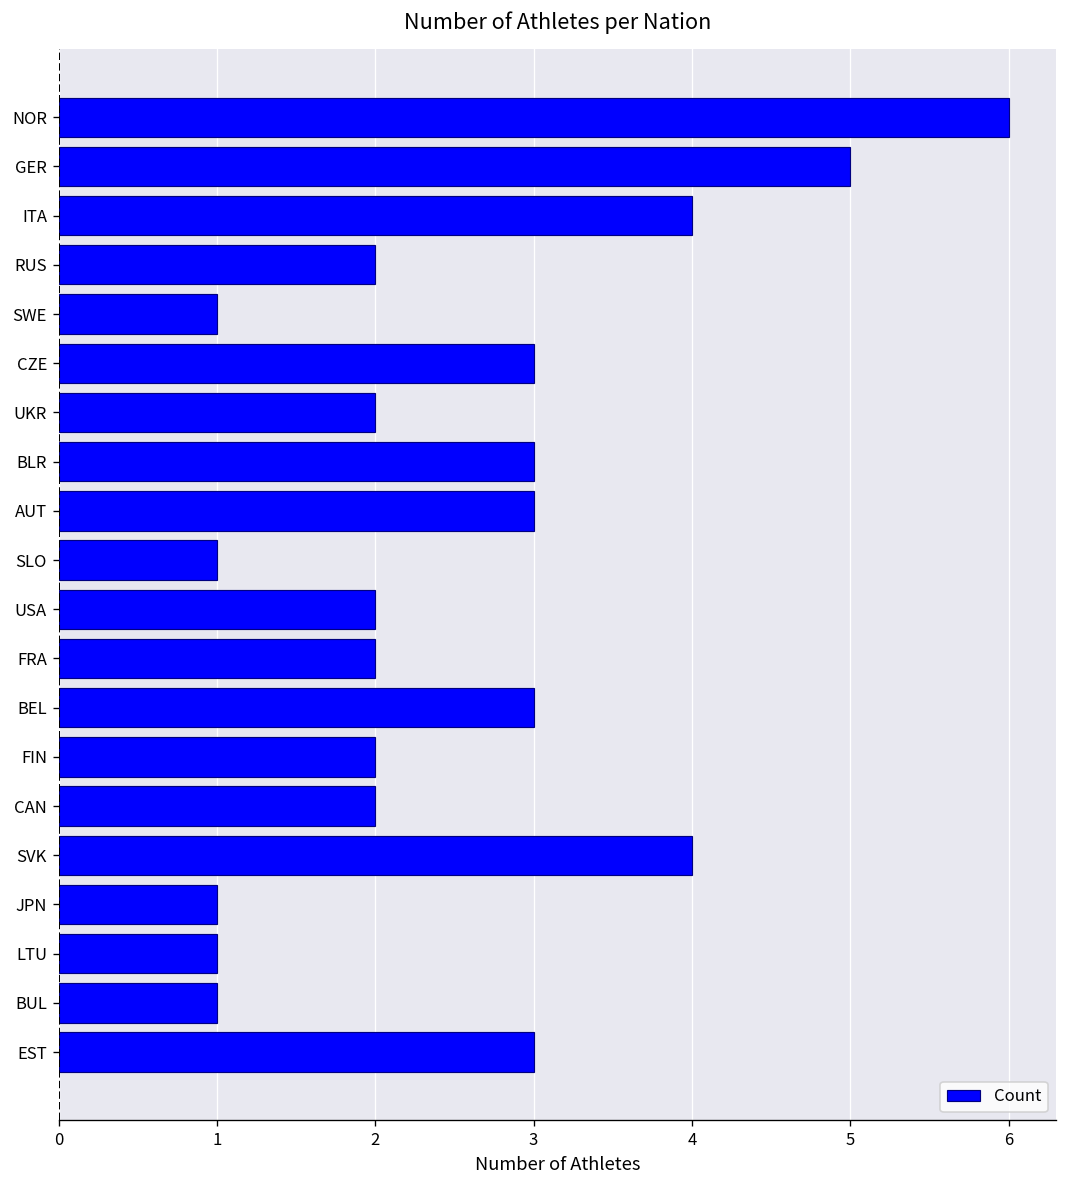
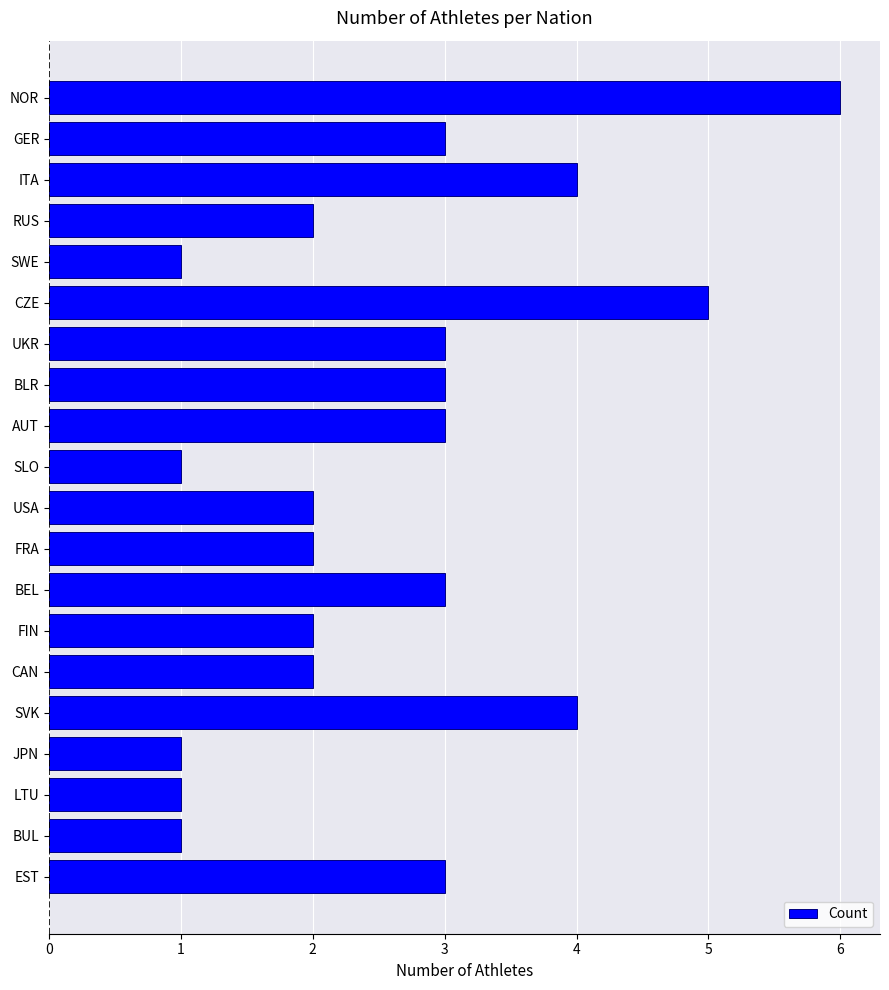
GER: 5 -> 3
CZE: 3 -> 5
UKR: 2 -> 3
